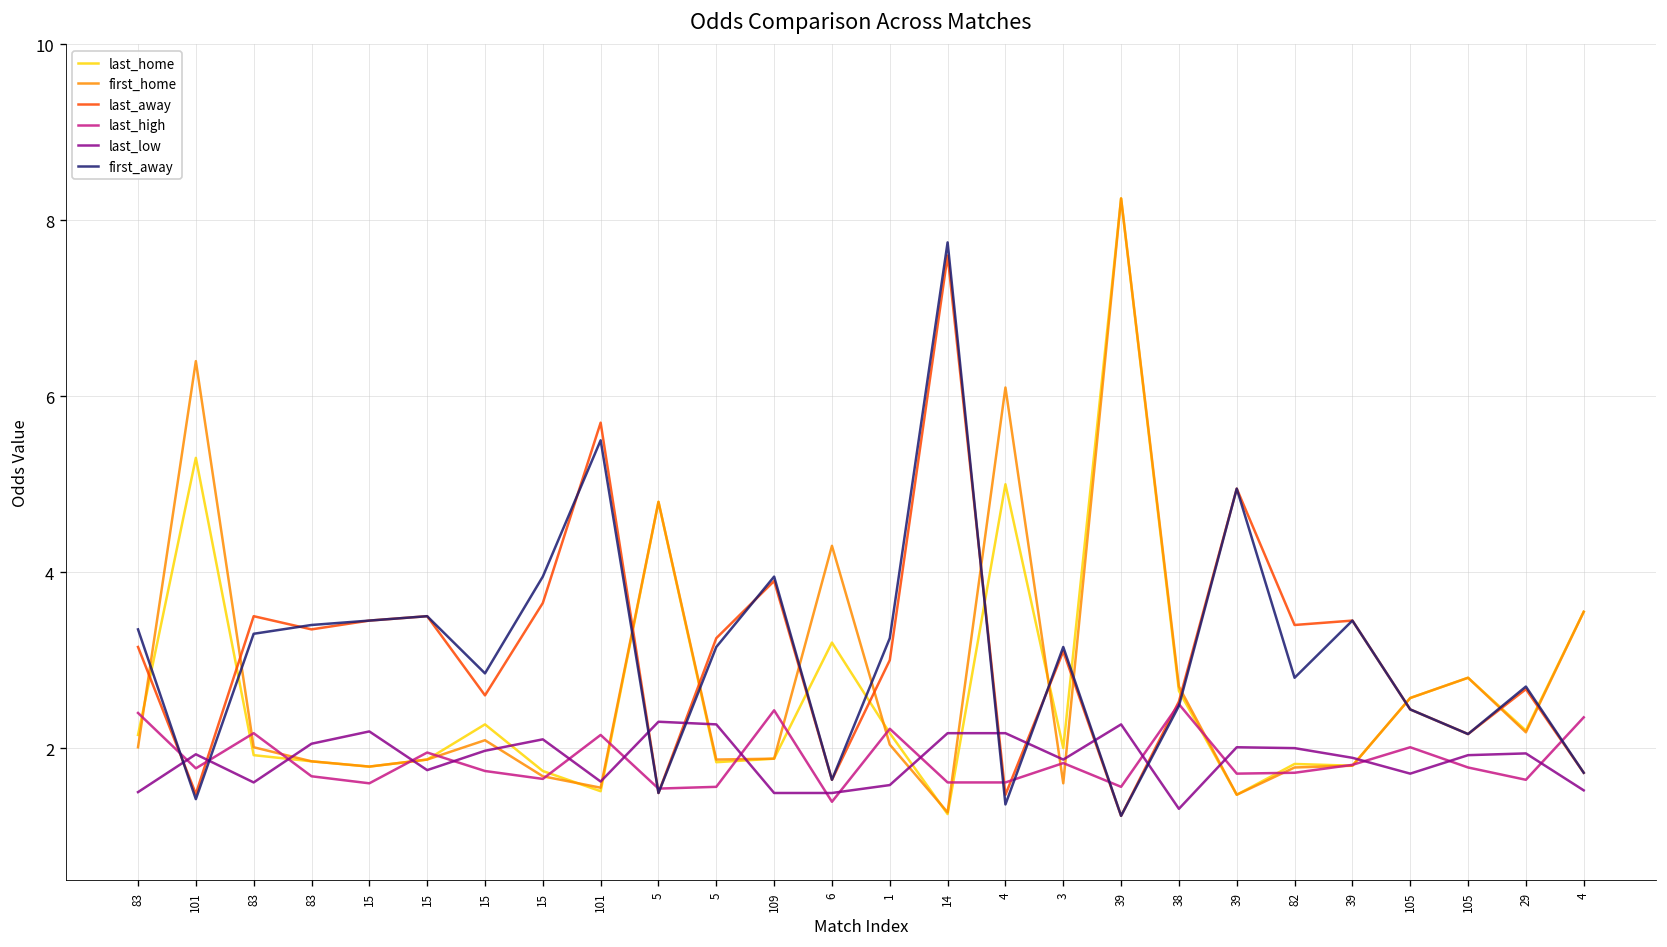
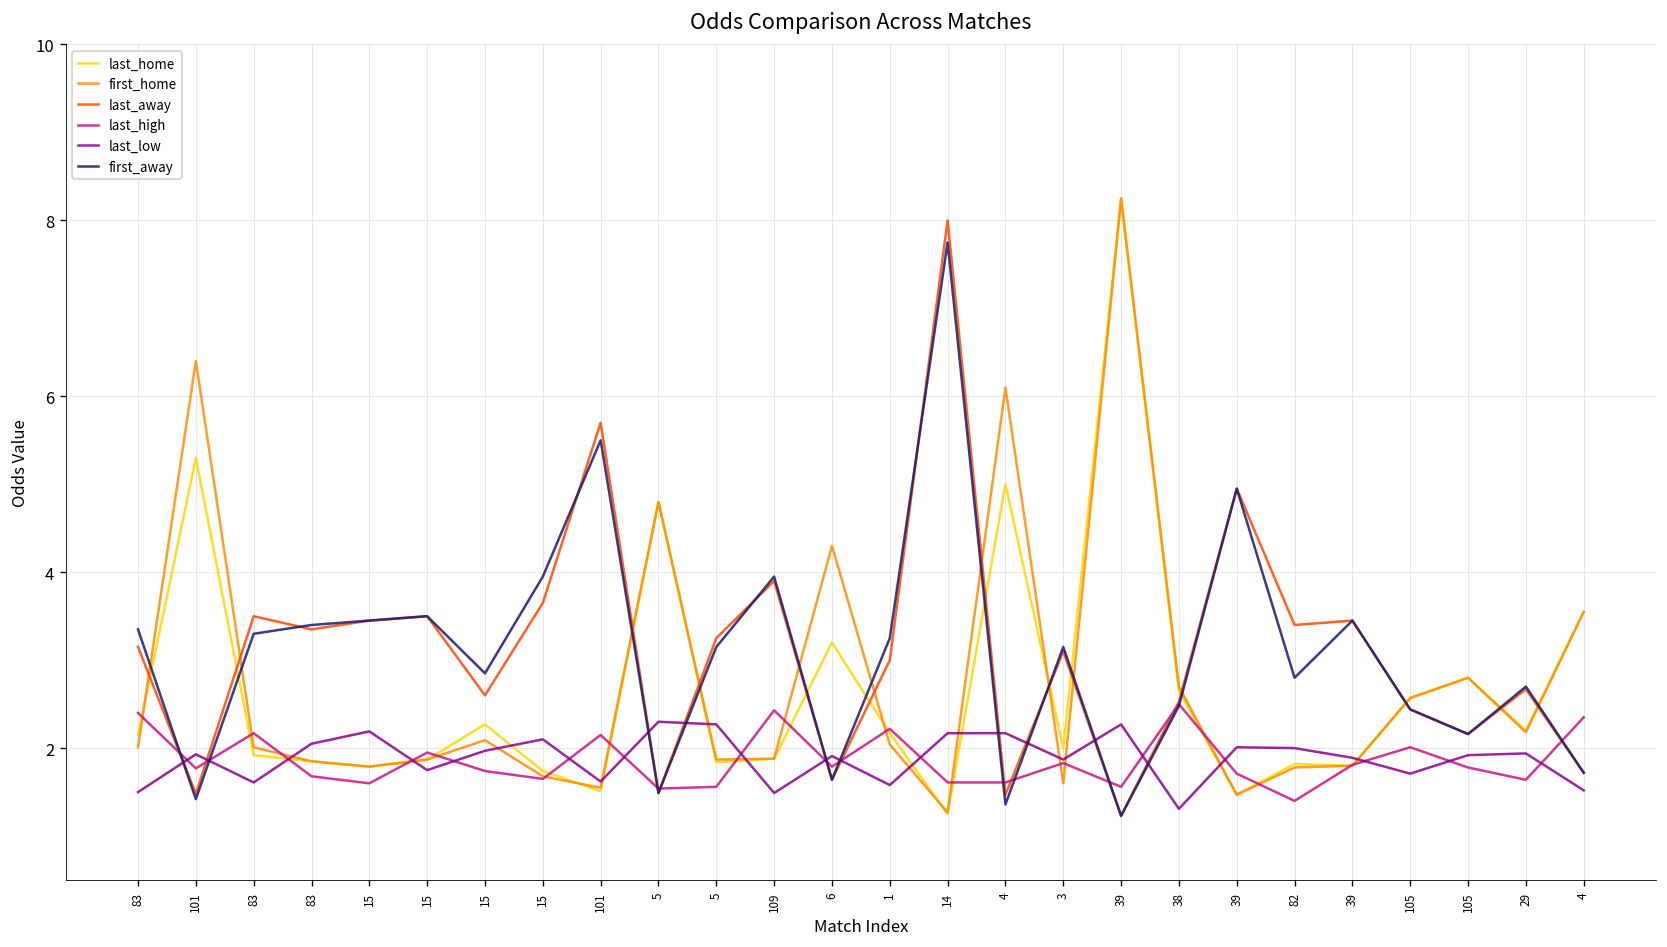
last_high, 6: 1.4 -> 1.8
last_low, 6: 1.5 -> 1.9
last_away, 14: 7.6 -> 8.0
last_high, 82: 1.7 -> 1.4
